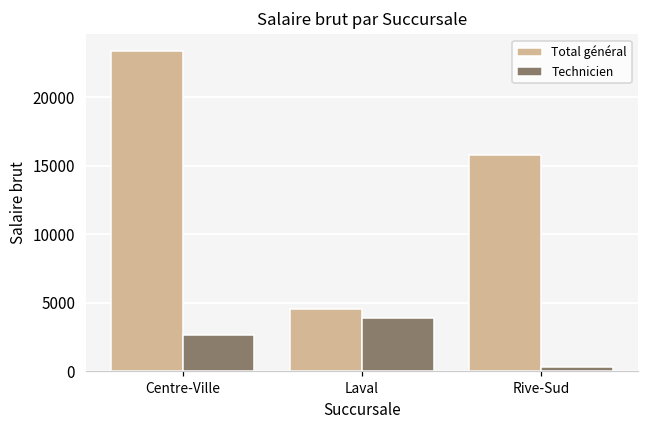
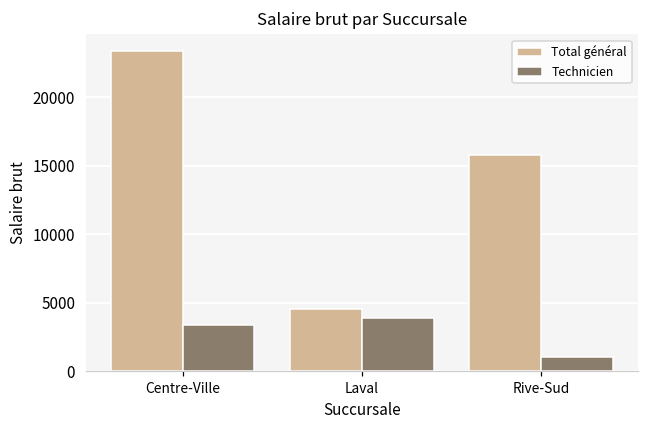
Technicien, Centre-Ville: 2700 -> 3400
Technicien, Rive-Sud: 300 -> 1000
